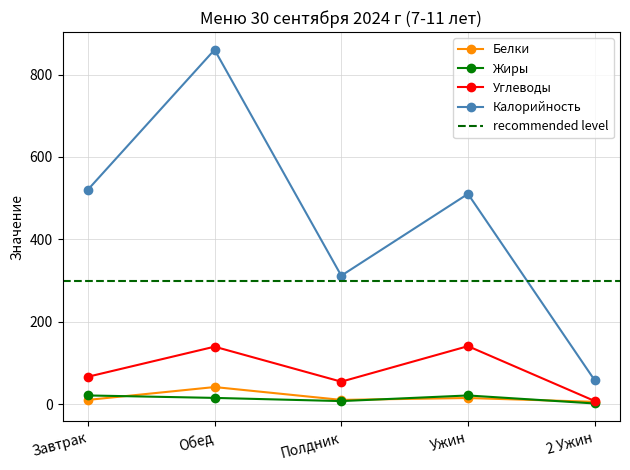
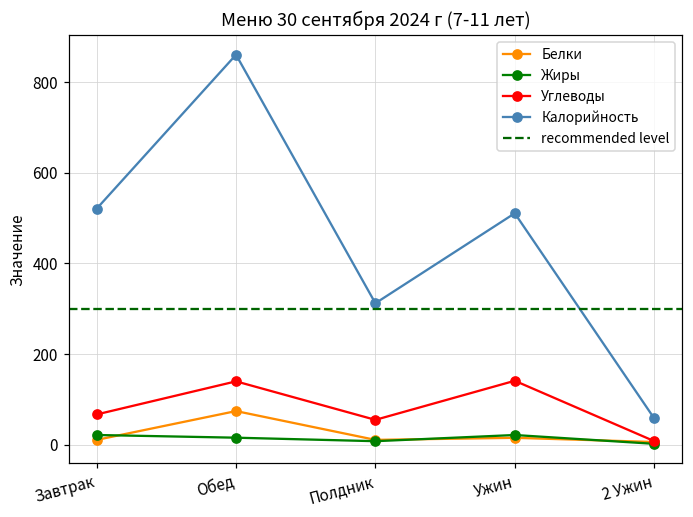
Белки, Обед: 40 -> 70
